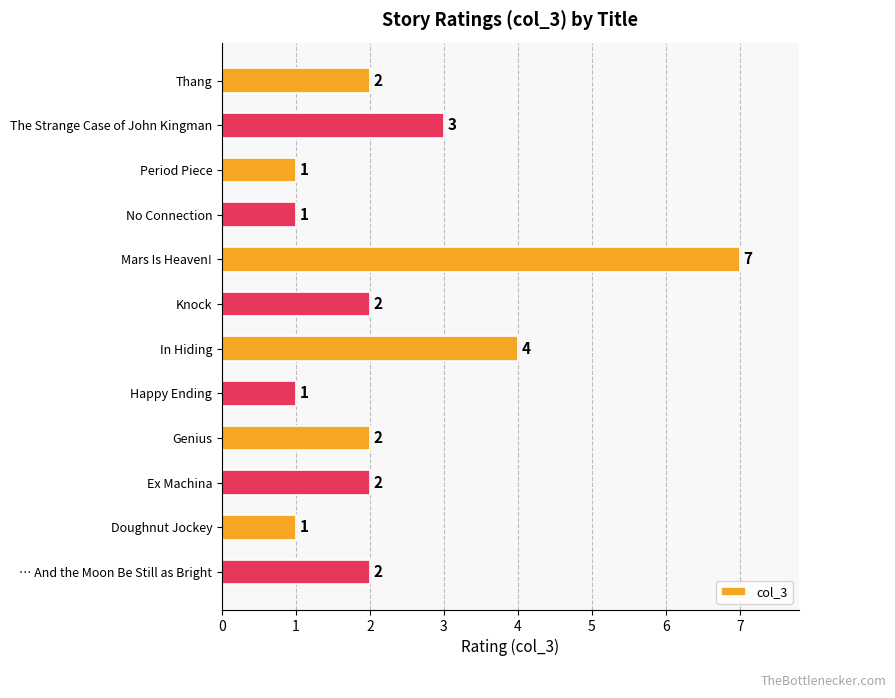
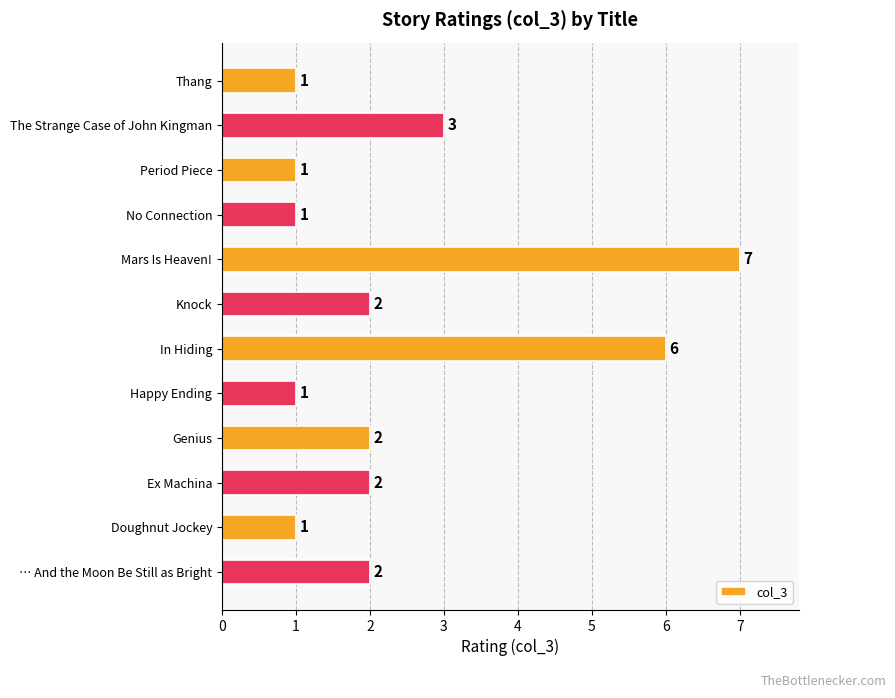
Thang: 2 -> 1
In Hiding: 4 -> 6
